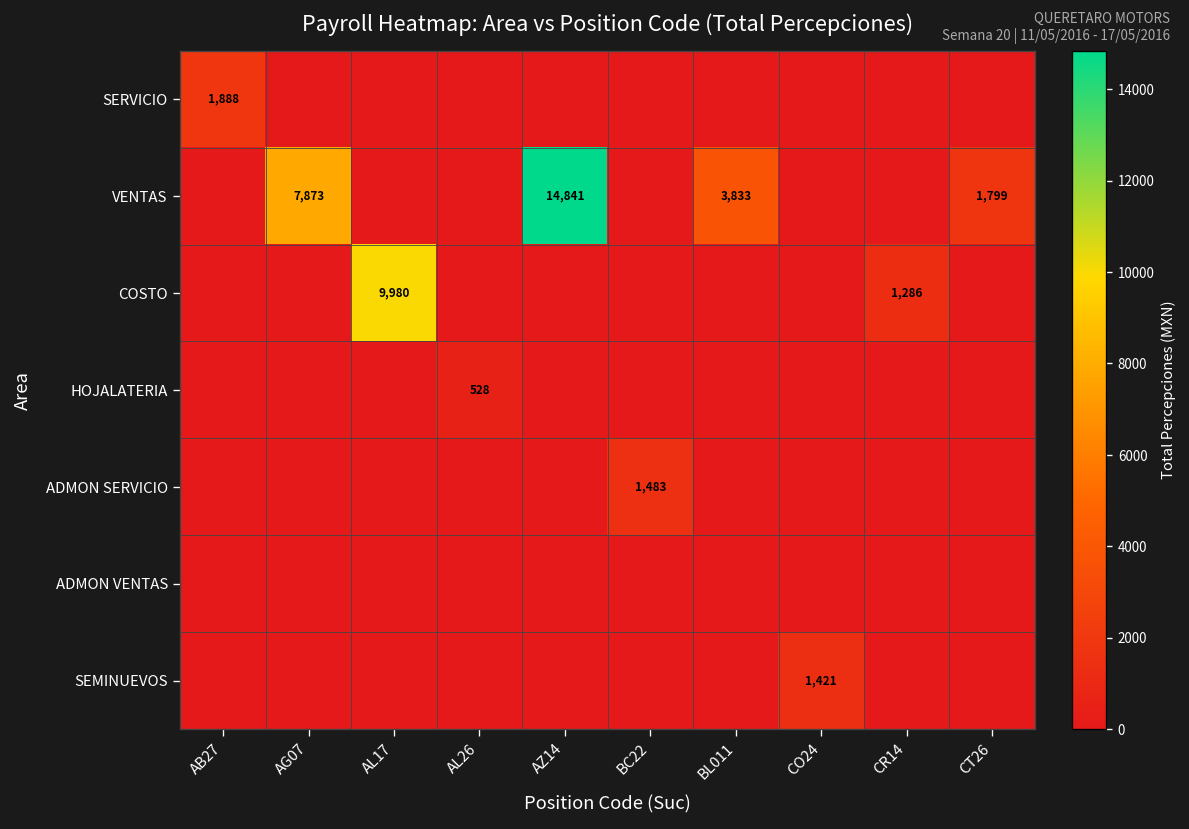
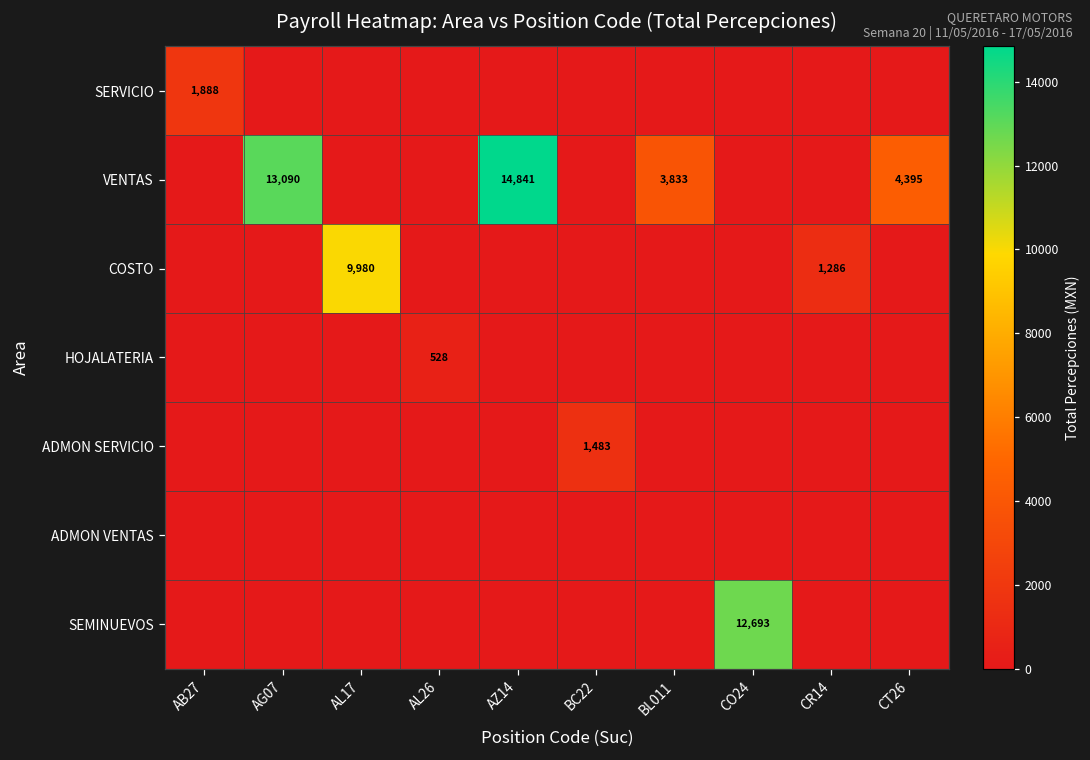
VENTAS, AG07: 7,873 -> 13,090
VENTAS, CT26: 1,799 -> 4,395
SEMINUEVOS, CO24: 1,421 -> 12,693
